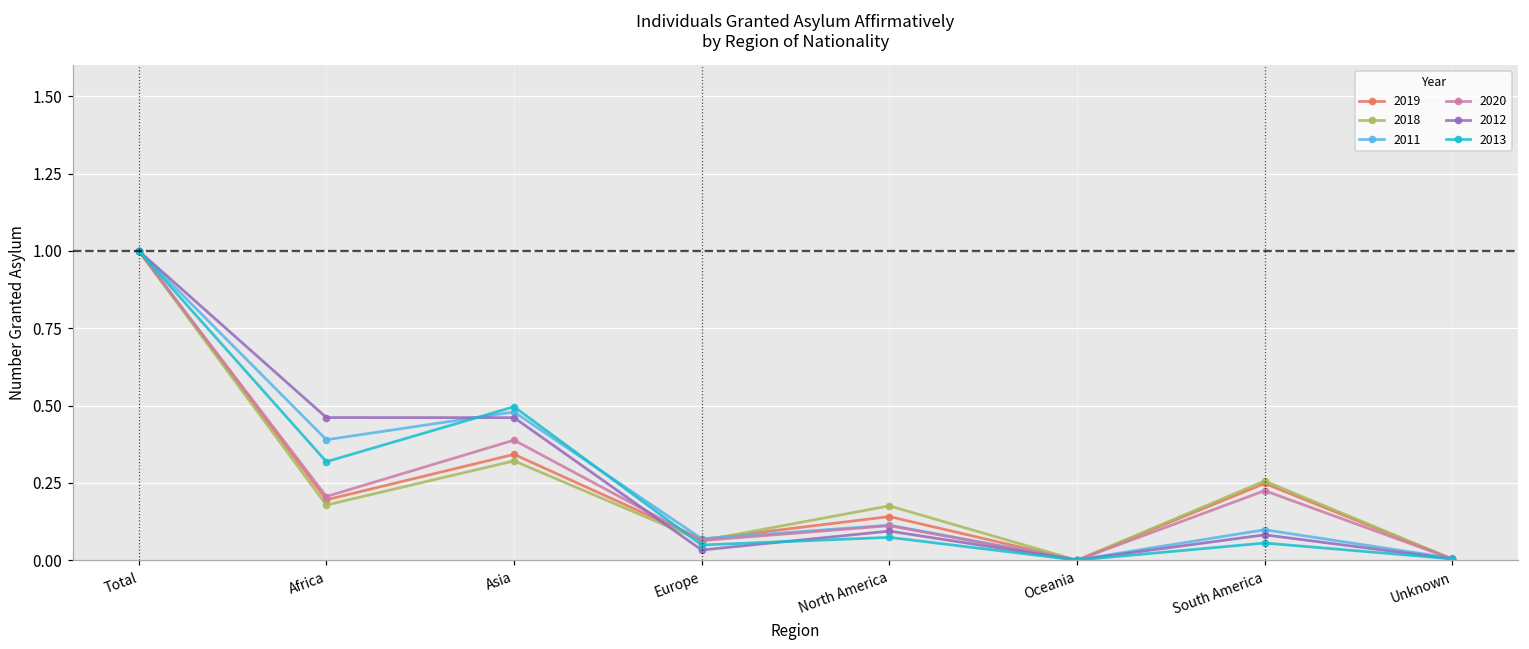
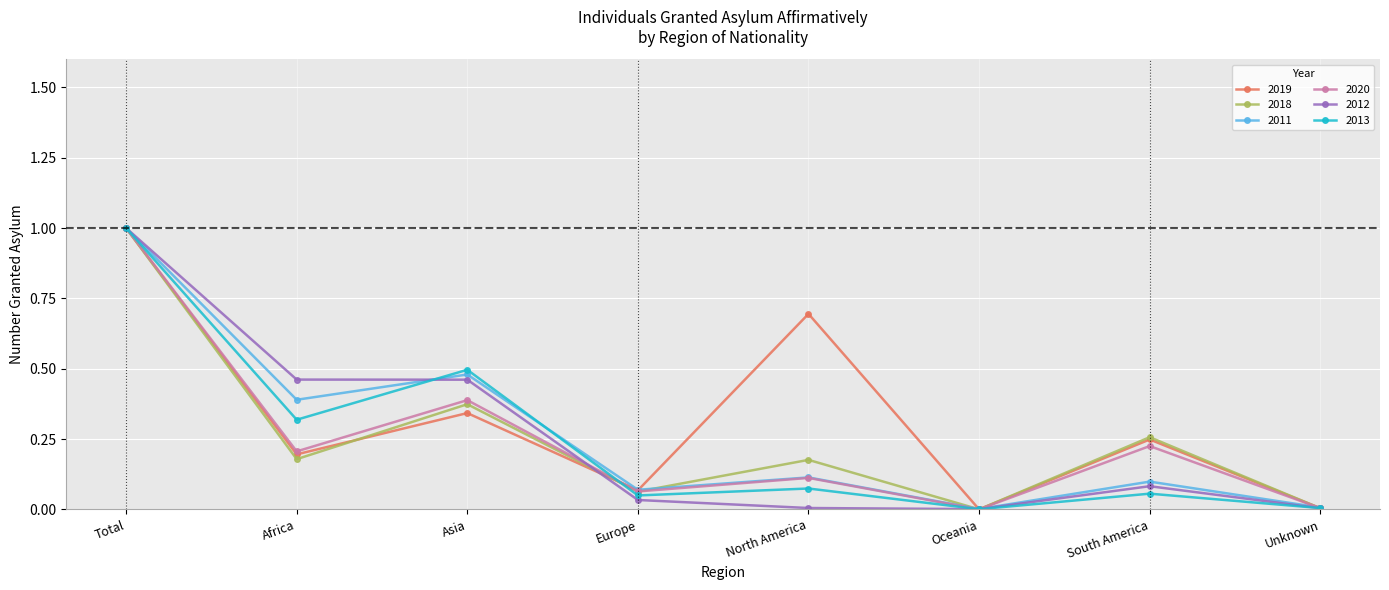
2018, Asia: 0.32 -> 0.37
2019, North America: 0.14 -> 0.69
2012, North America: 0.09 -> 0.00
